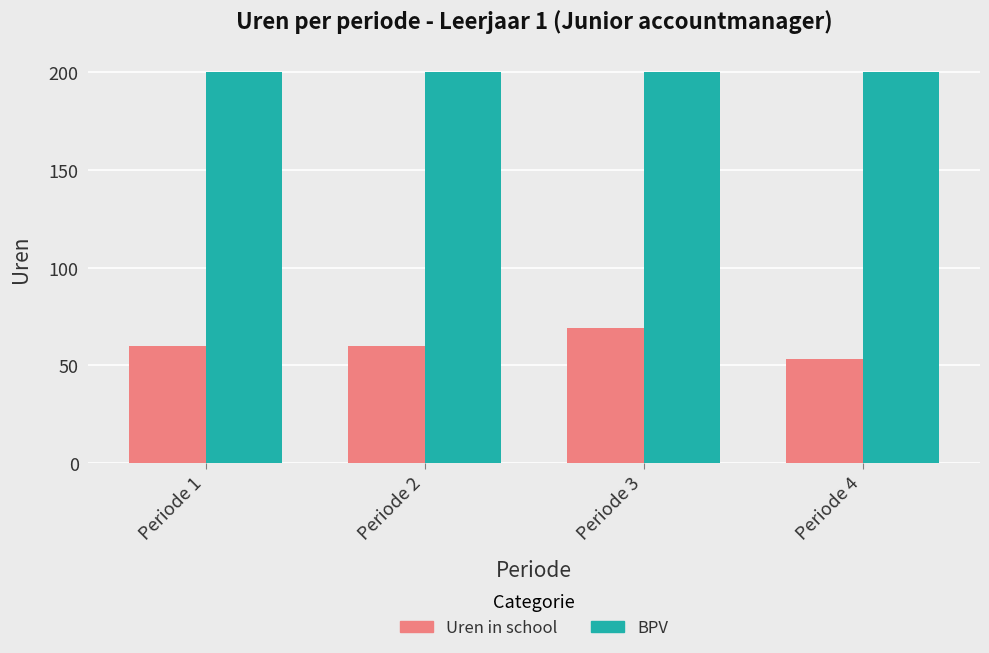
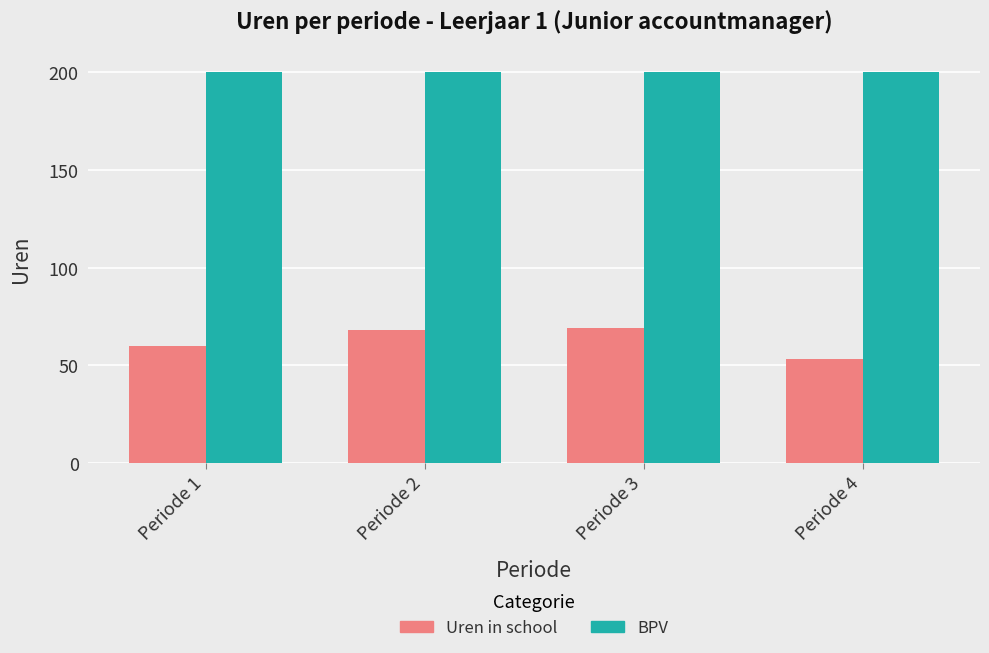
Uren in school, Periode 2: 60 -> 68
